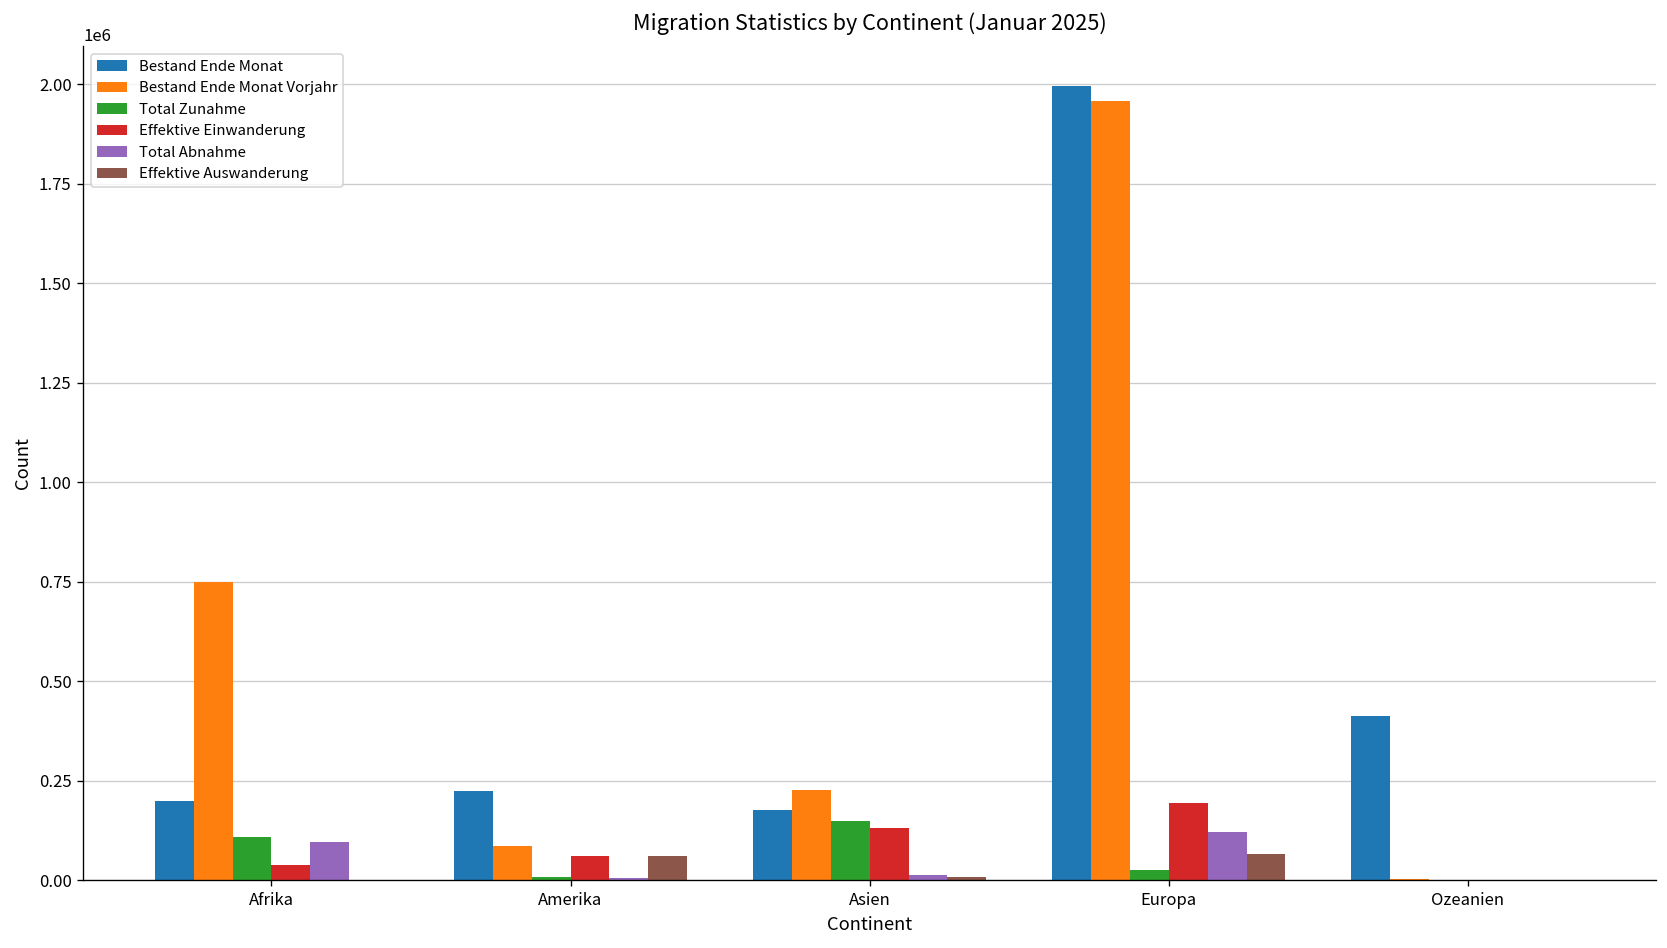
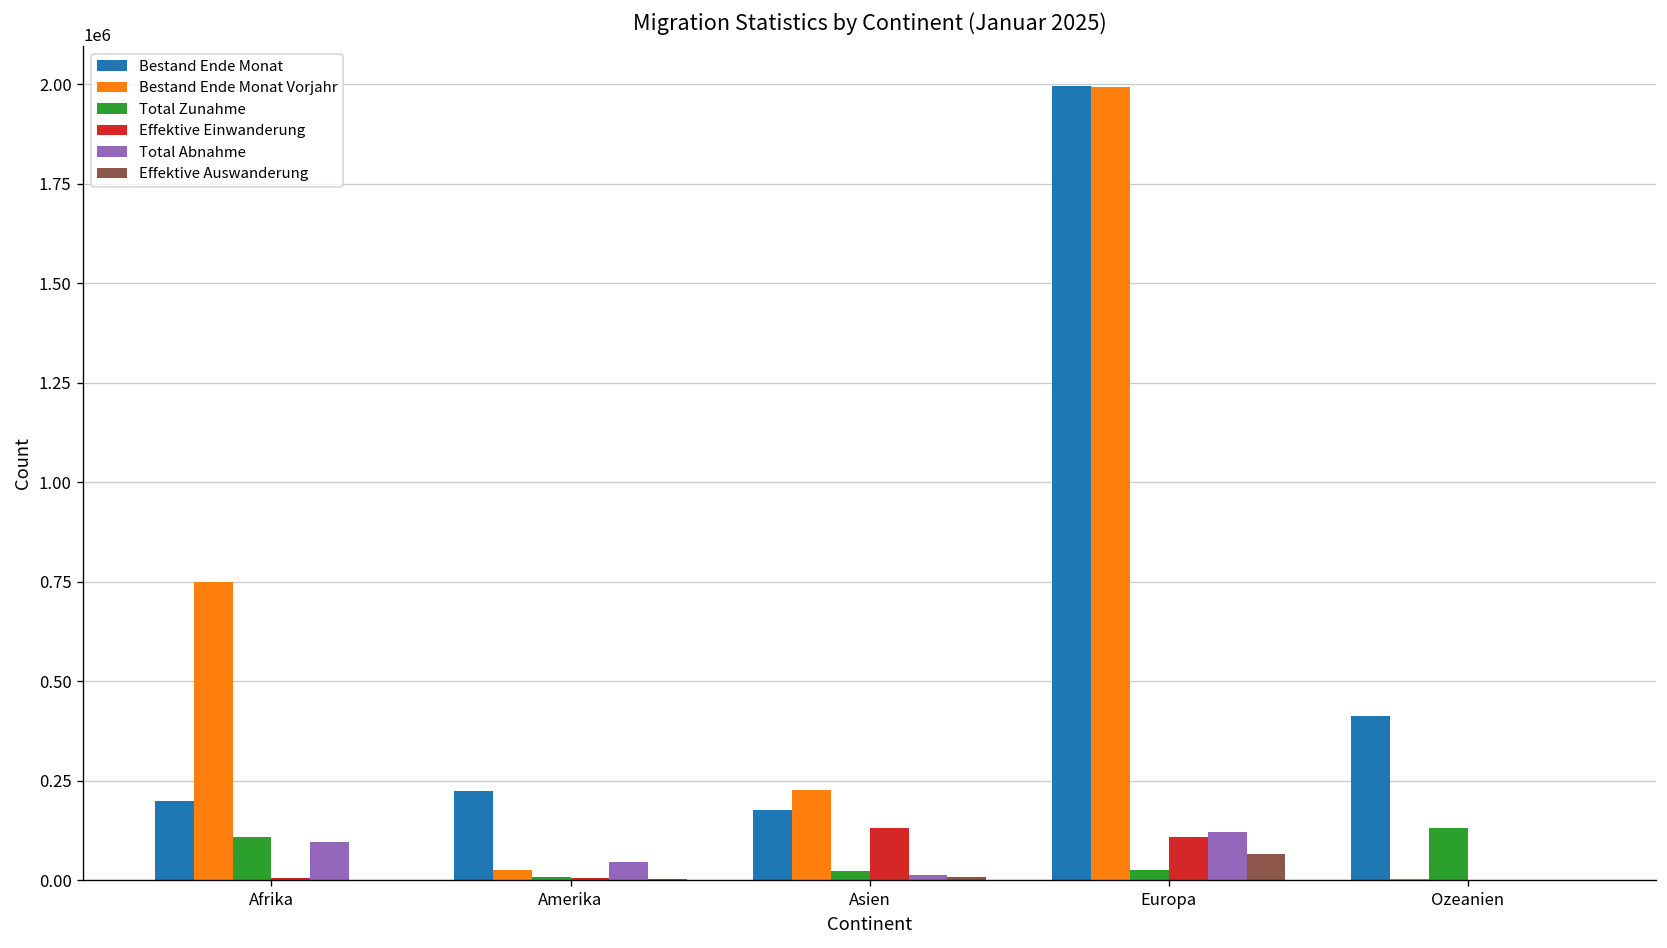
Effektive Einwanderung, Afrika: 40000 -> 0
Bestand Ende Monat Vorjahr, Amerika: 90000 -> 30000
Effektive Einwanderung, Amerika: 60000 -> 10000
Total Abnahme, Amerika: 10000 -> 50000
Effektive Auswanderung, Amerika: 60000 -> 0
Total Zunahme, Asien: 150000 -> 20000
Bestand Ende Monat Vorjahr, Europa: 1960000 -> 1990000
Effektive Einwanderung, Europa: 190000 -> 110000
Total Zunahme, Ozeanien: 0 -> 130000
